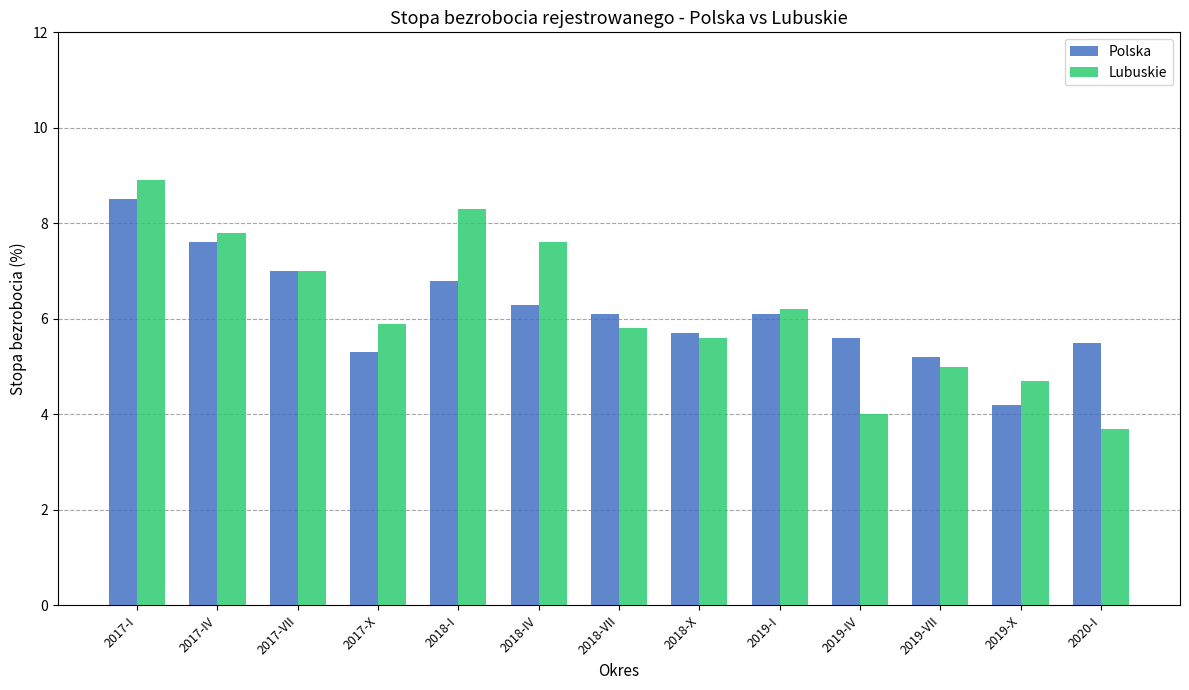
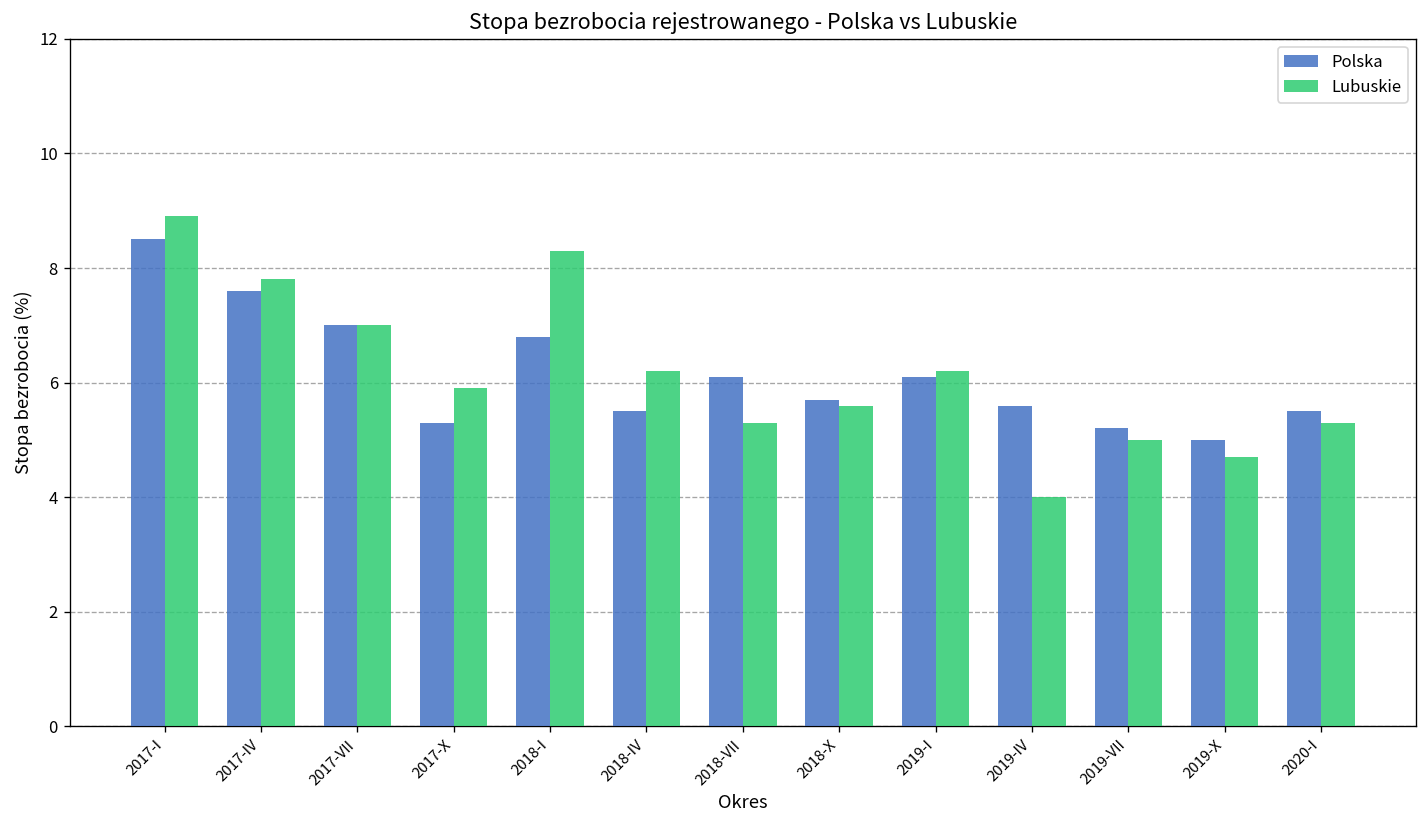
Polska, 2018-IV: 6.3 -> 5.5
Lubuskie, 2018-IV: 7.6 -> 6.2
Lubuskie, 2018-VII: 5.8 -> 5.3
Polska, 2019-X: 4.2 -> 5.0
Lubuskie, 2020-I: 3.7 -> 5.3
